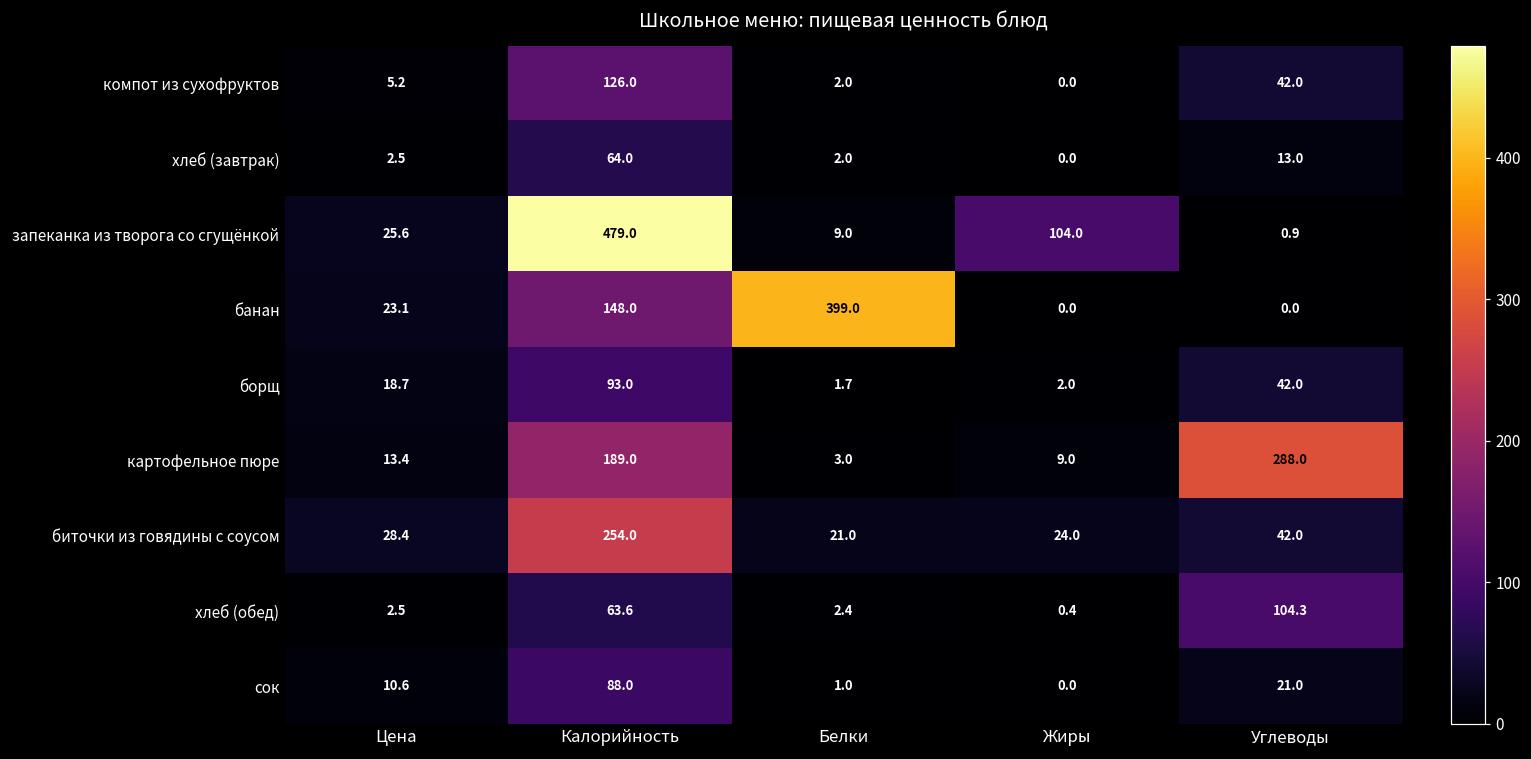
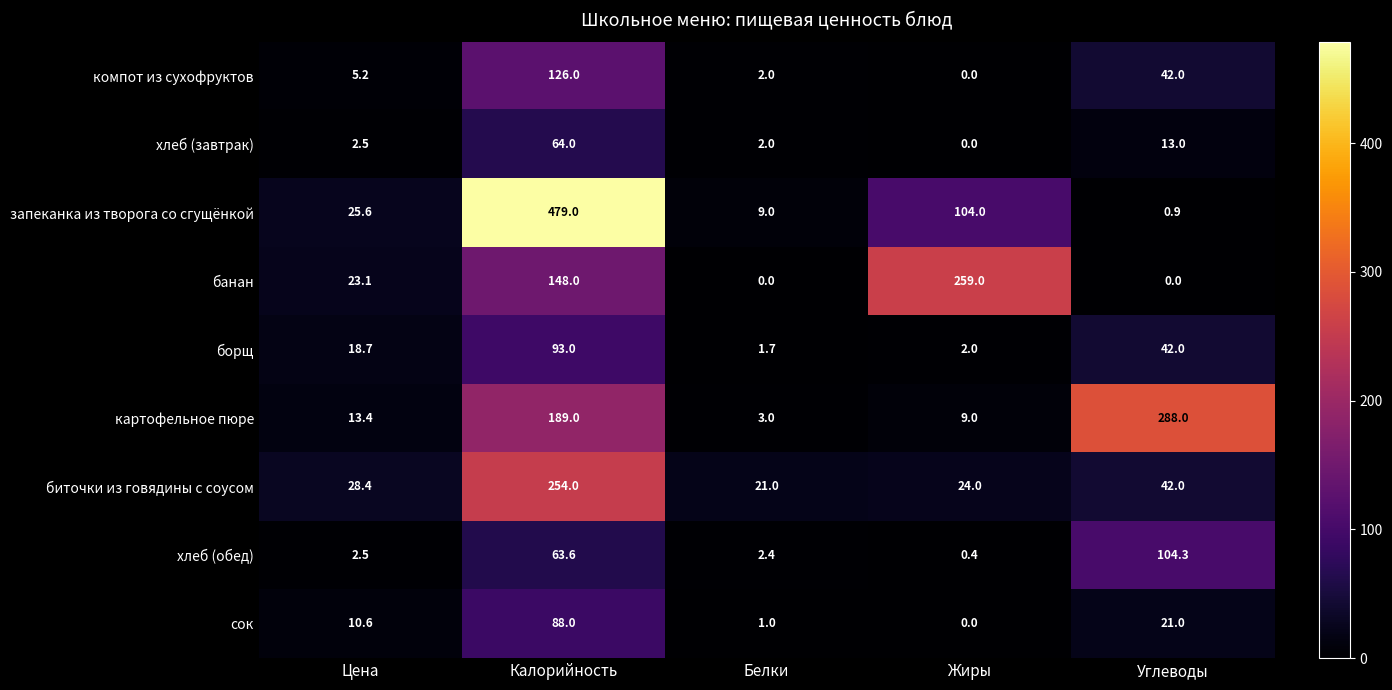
банан, Белки: 399.0 -> 0.0
банан, Жиры: 0.0 -> 259.0
